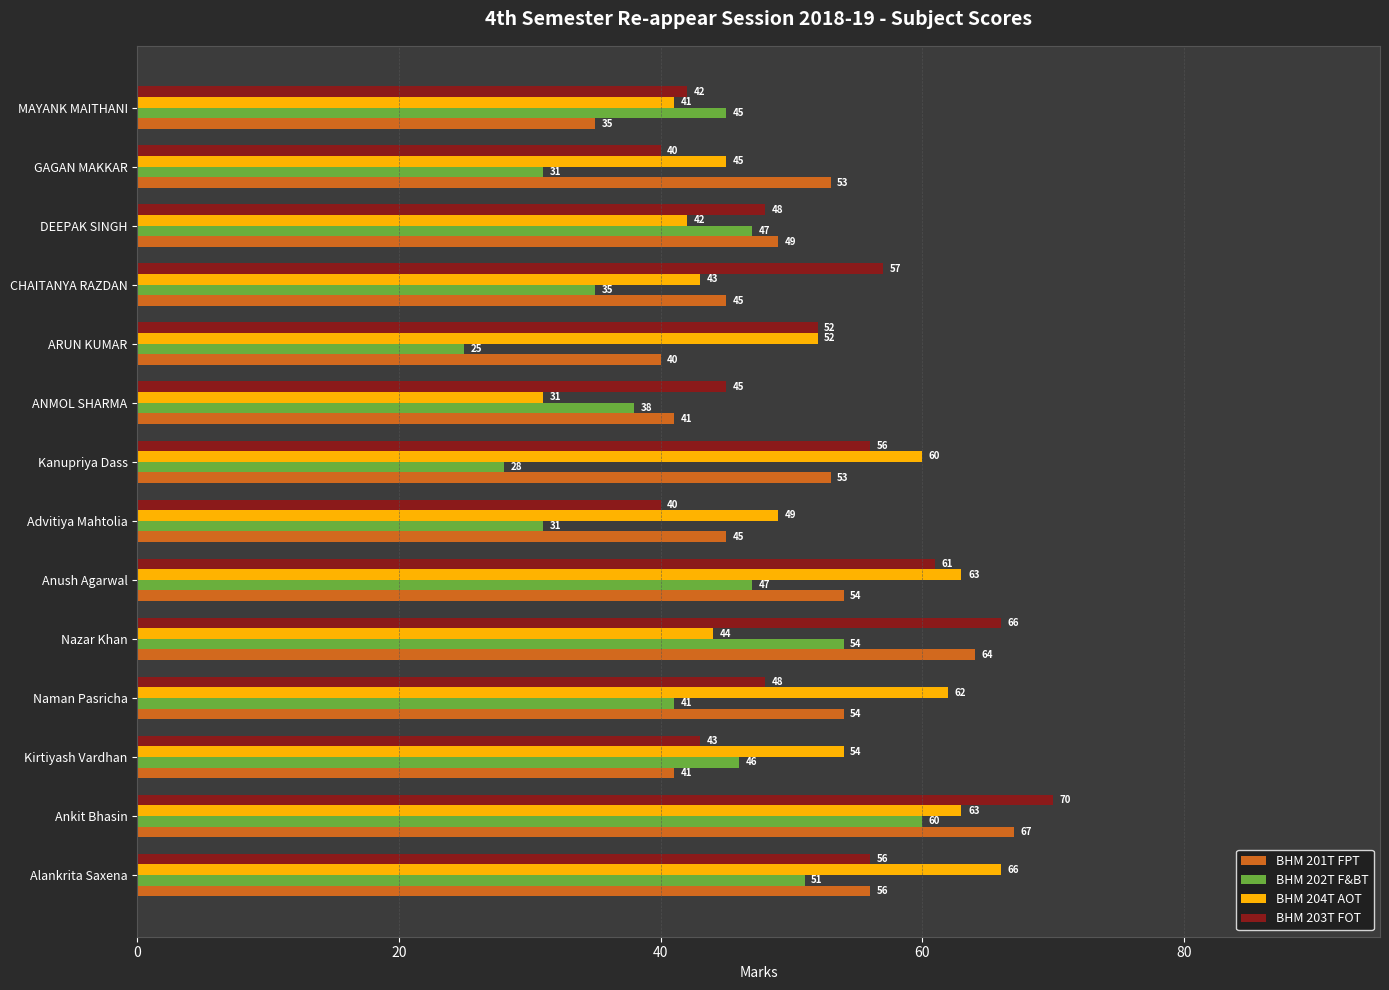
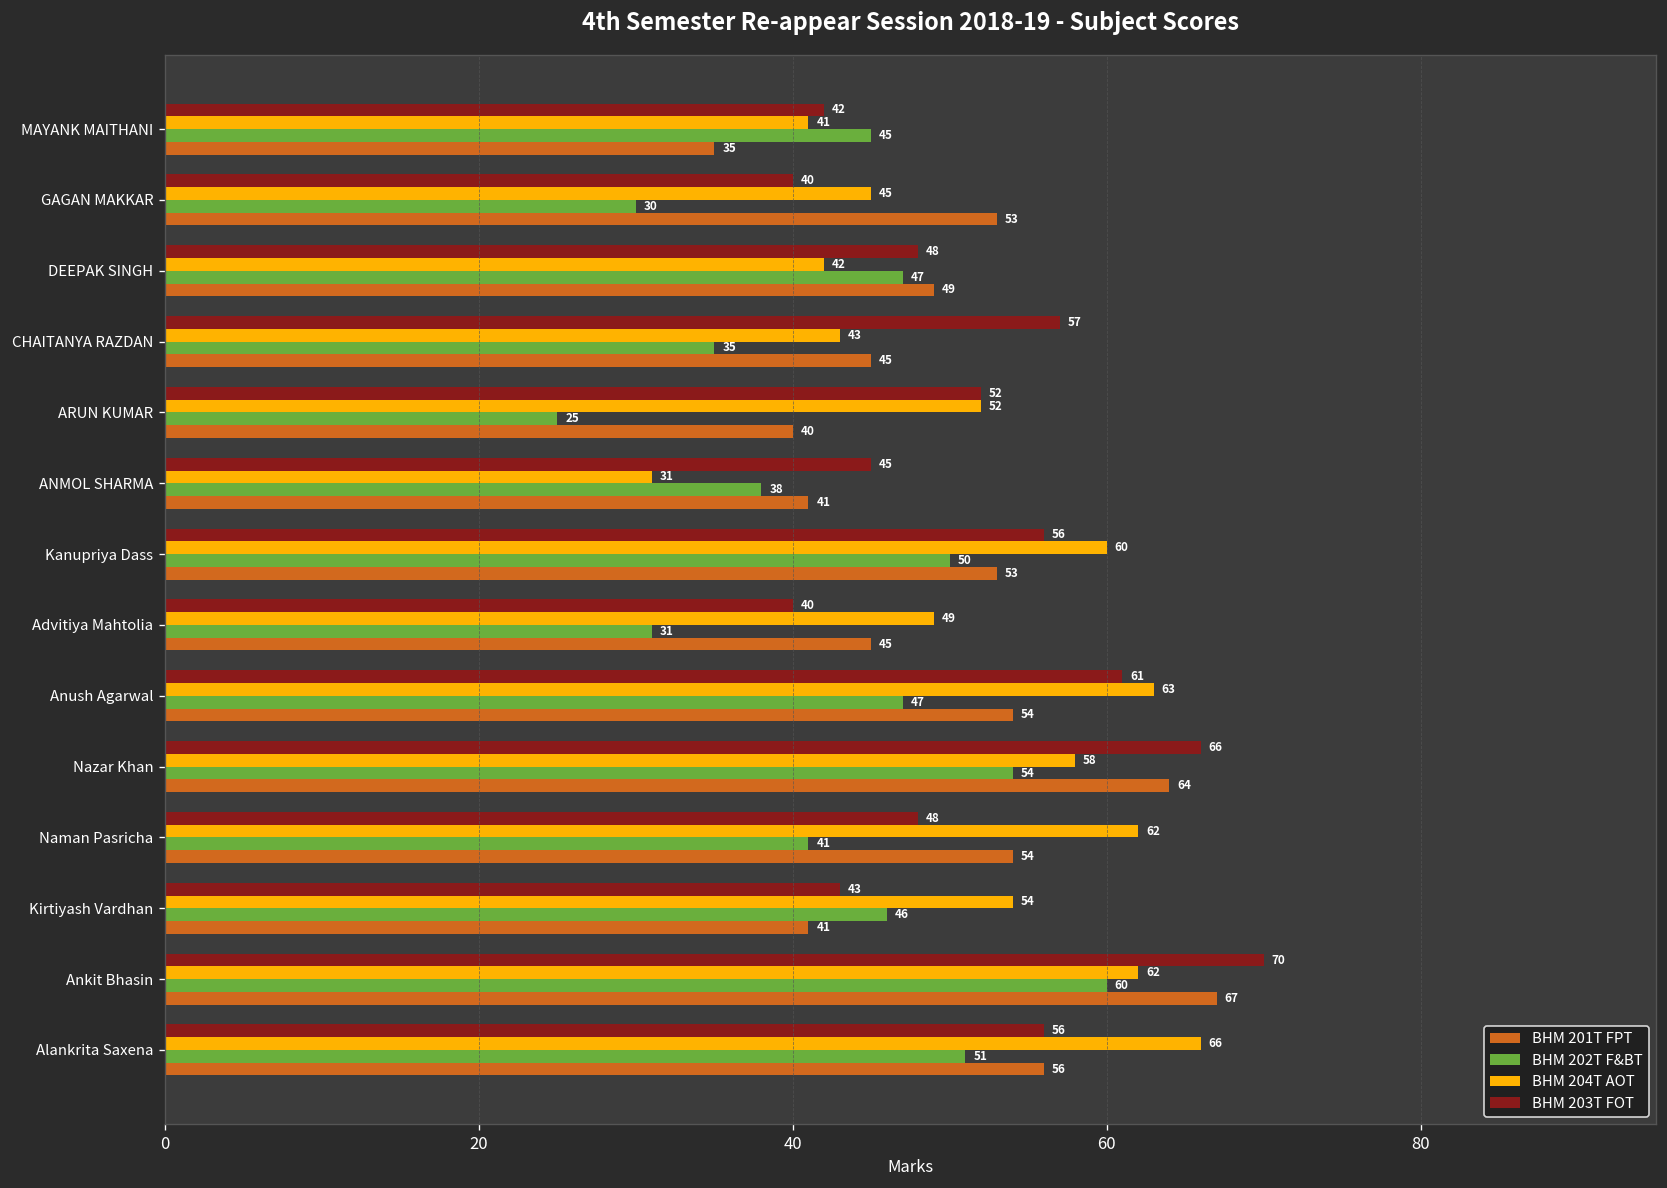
BHM 202T F&BT, GAGAN MAKKAR: 31 -> 30
BHM 202T F&BT, Kanupriya Dass: 28 -> 50
BHM 204T AOT, Nazar Khan: 44 -> 58
BHM 204T AOT, Ankit Bhasin: 63 -> 62
